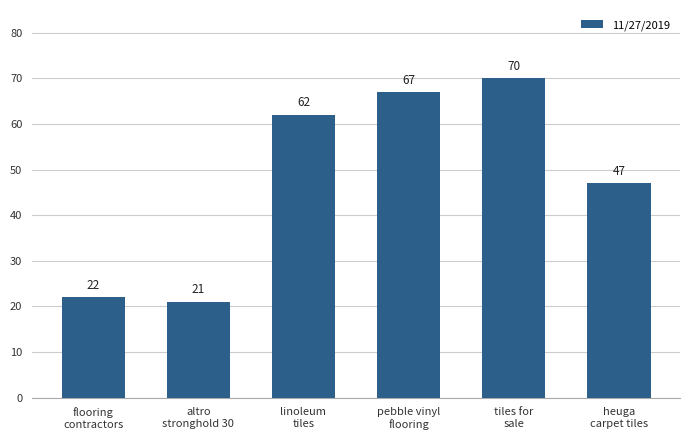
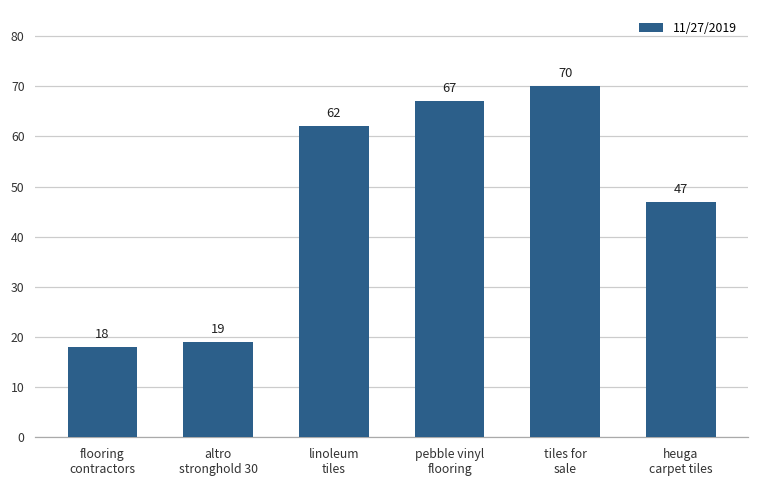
flooring contractors: 22 -> 18
altro stronghold 30: 21 -> 19
